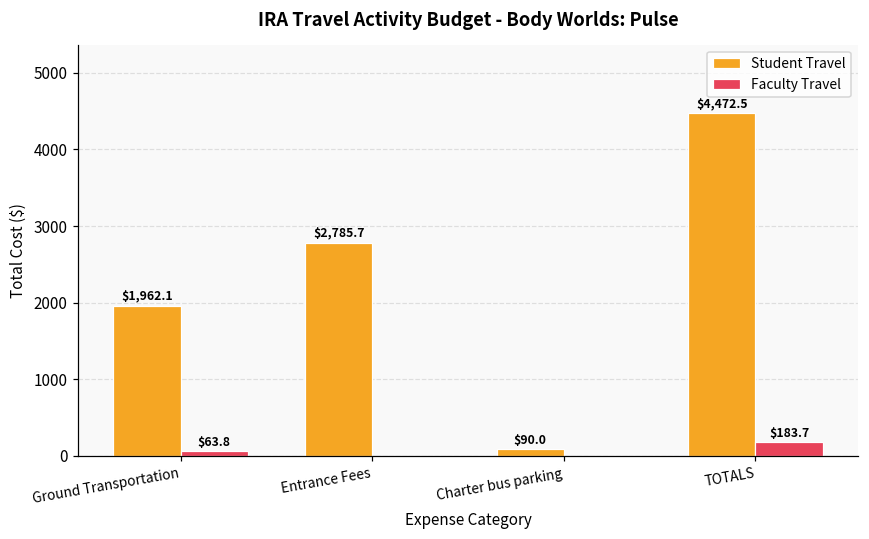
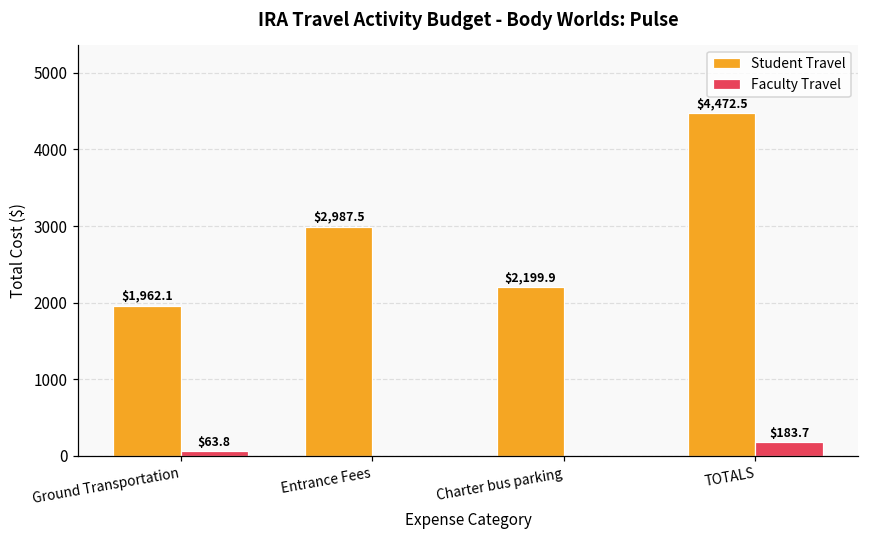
Student Travel, Entrance Fees: $2,785.7 -> $2,987.5
Student Travel, Charter bus parking: $90.0 -> $2,199.9
